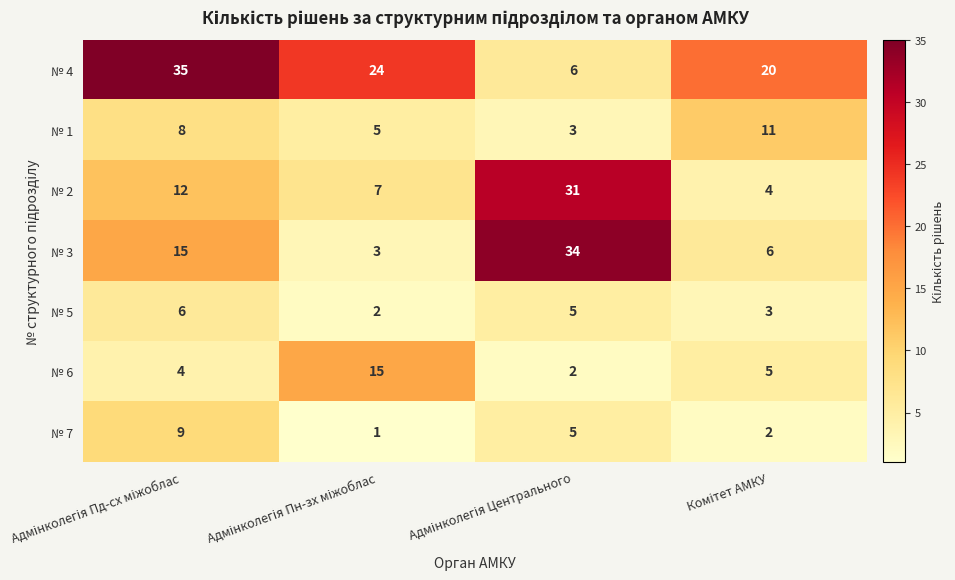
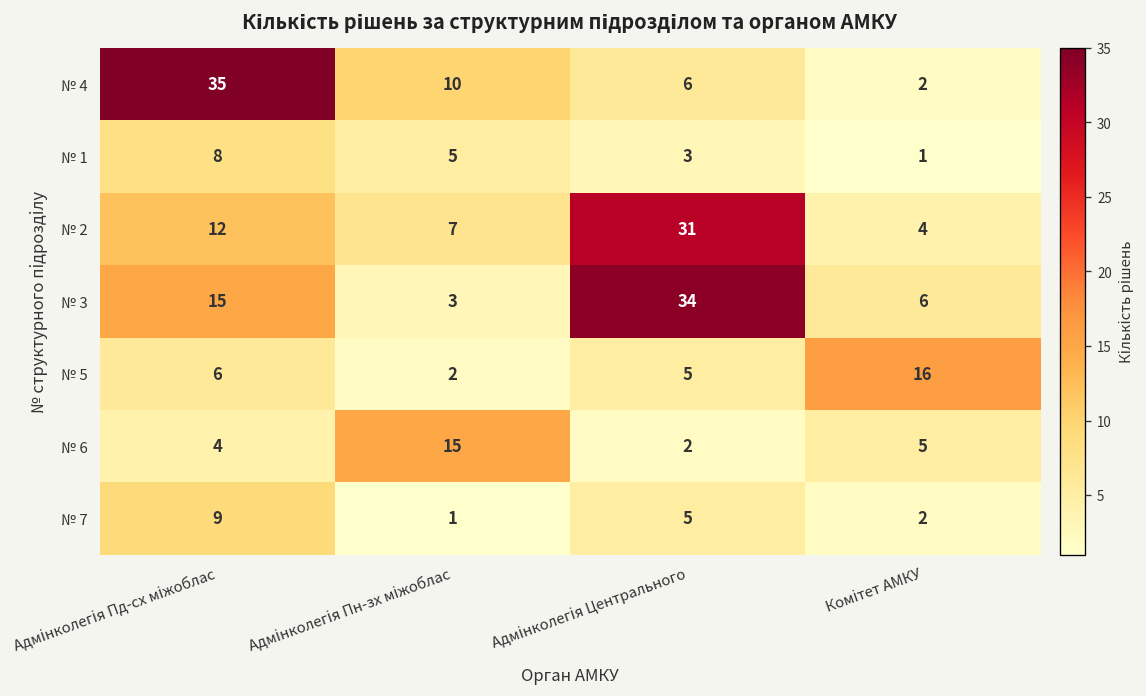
№ 4, Адмінколегія Пн-зх міжоблас: 24 -> 10
№ 4, Комітет АМКУ: 20 -> 2
№ 1, Комітет АМКУ: 11 -> 1
№ 5, Комітет АМКУ: 3 -> 16
